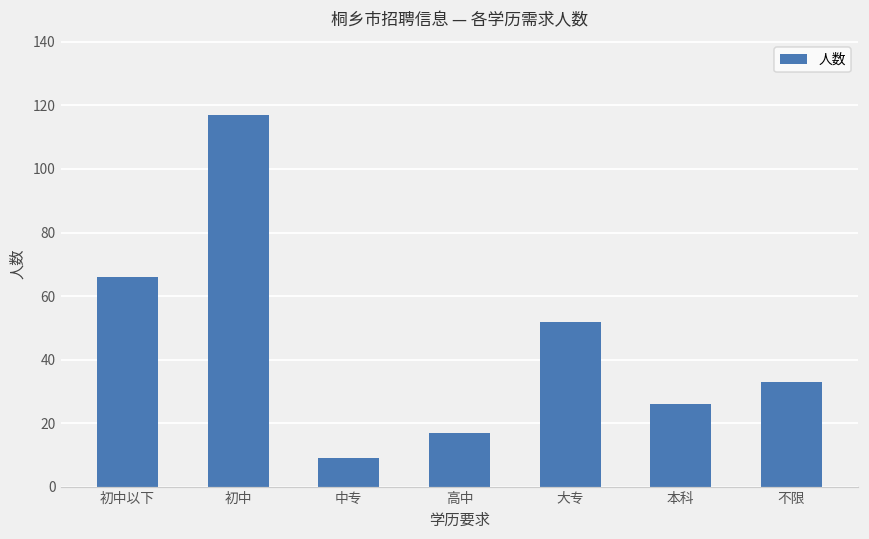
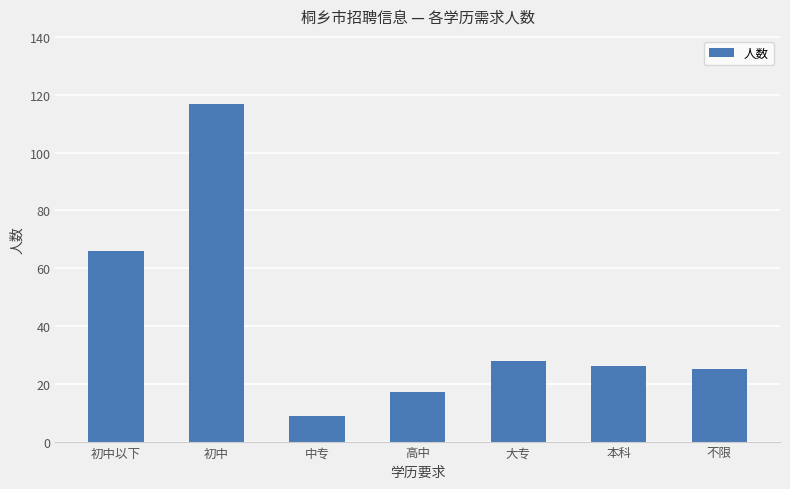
大专: 52 -> 28
不限: 33 -> 25
